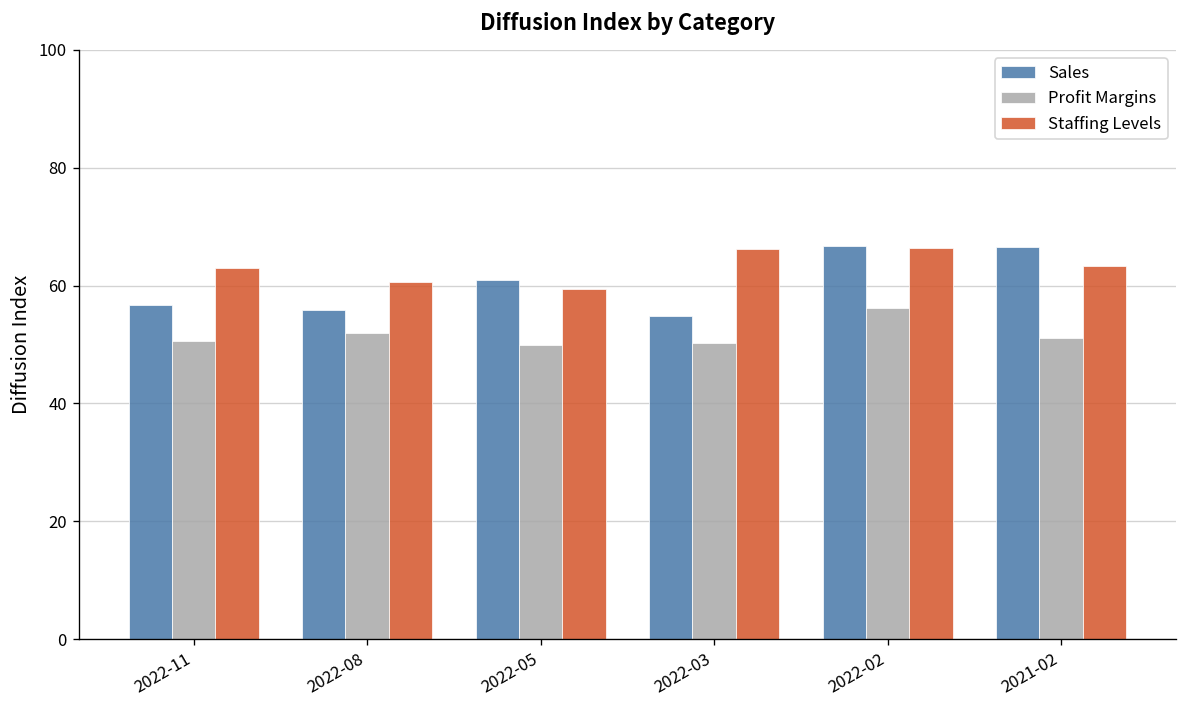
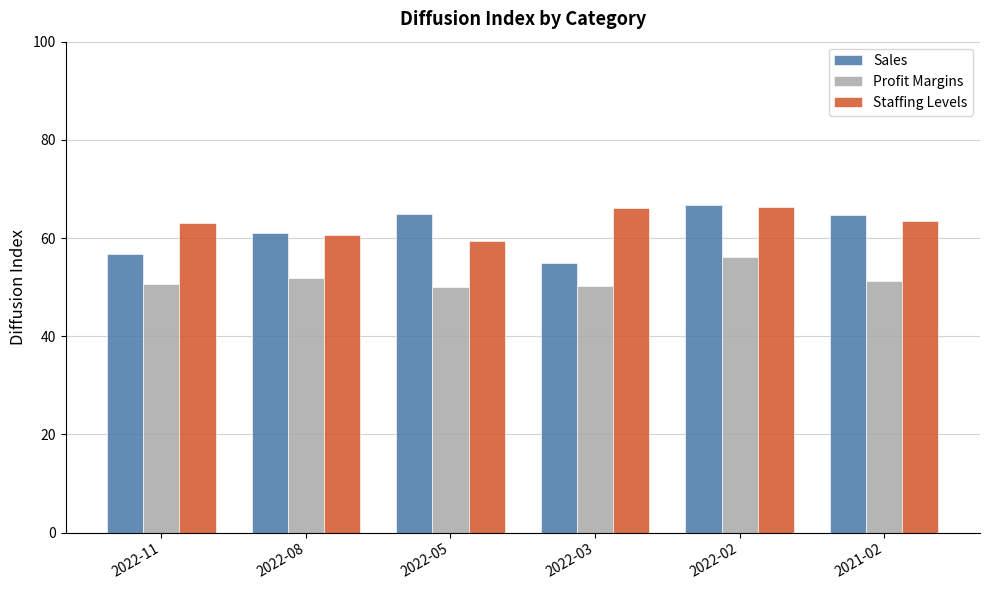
Sales, 2022-08: 56 -> 61
Sales, 2022-05: 61 -> 65
Sales, 2021-02: 66 -> 65
